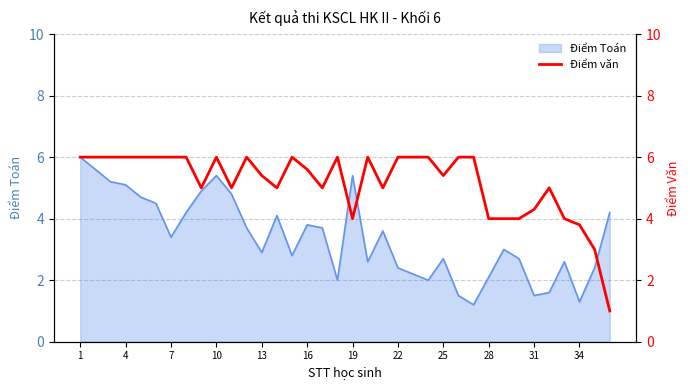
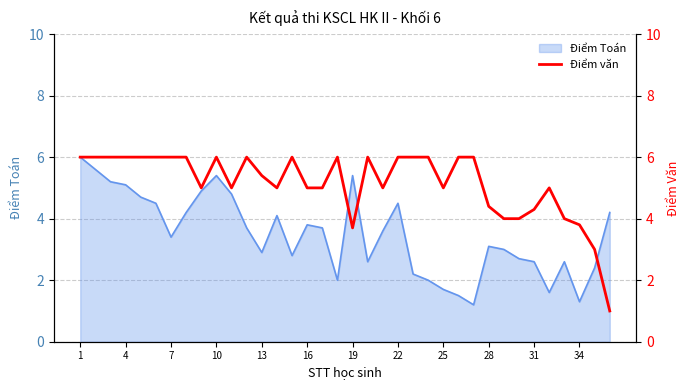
Điểm Toán, 22: 2.4 -> 4.5
Điểm Toán, 25: 2.7 -> 1.7
Điểm Toán, 28: 2.1 -> 3.1
Điểm Toán, 31: 1.5 -> 2.6
Điểm văn, 16: 5.6 -> 5.0
Điểm văn, 19: 4.0 -> 3.7
Điểm văn, 25: 5.4 -> 5.0
Điểm văn, 28: 4.0 -> 4.4
